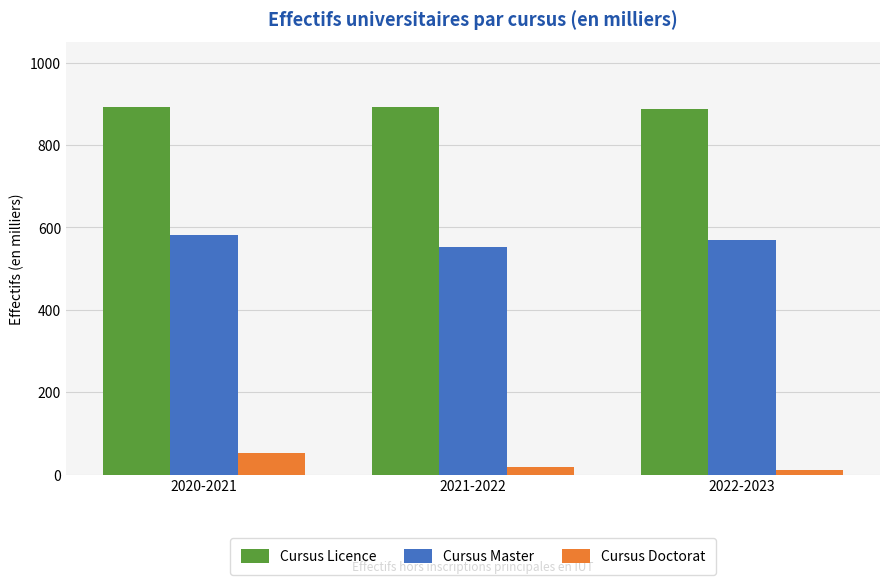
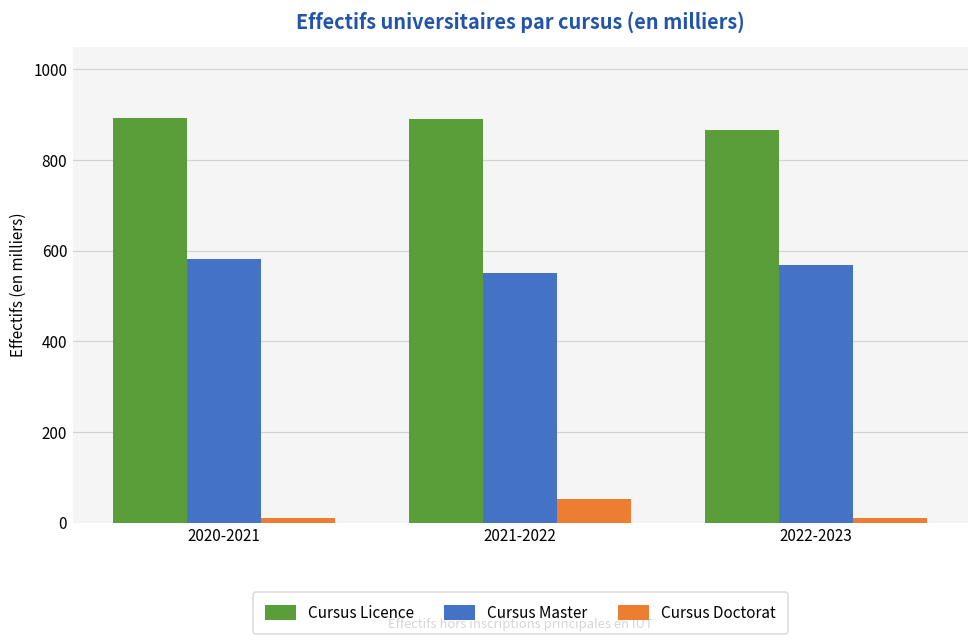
Cursus Doctorat, 2020-2021: 50 -> 10
Cursus Doctorat, 2021-2022: 20 -> 50
Cursus Licence, 2022-2023: 890 -> 870
